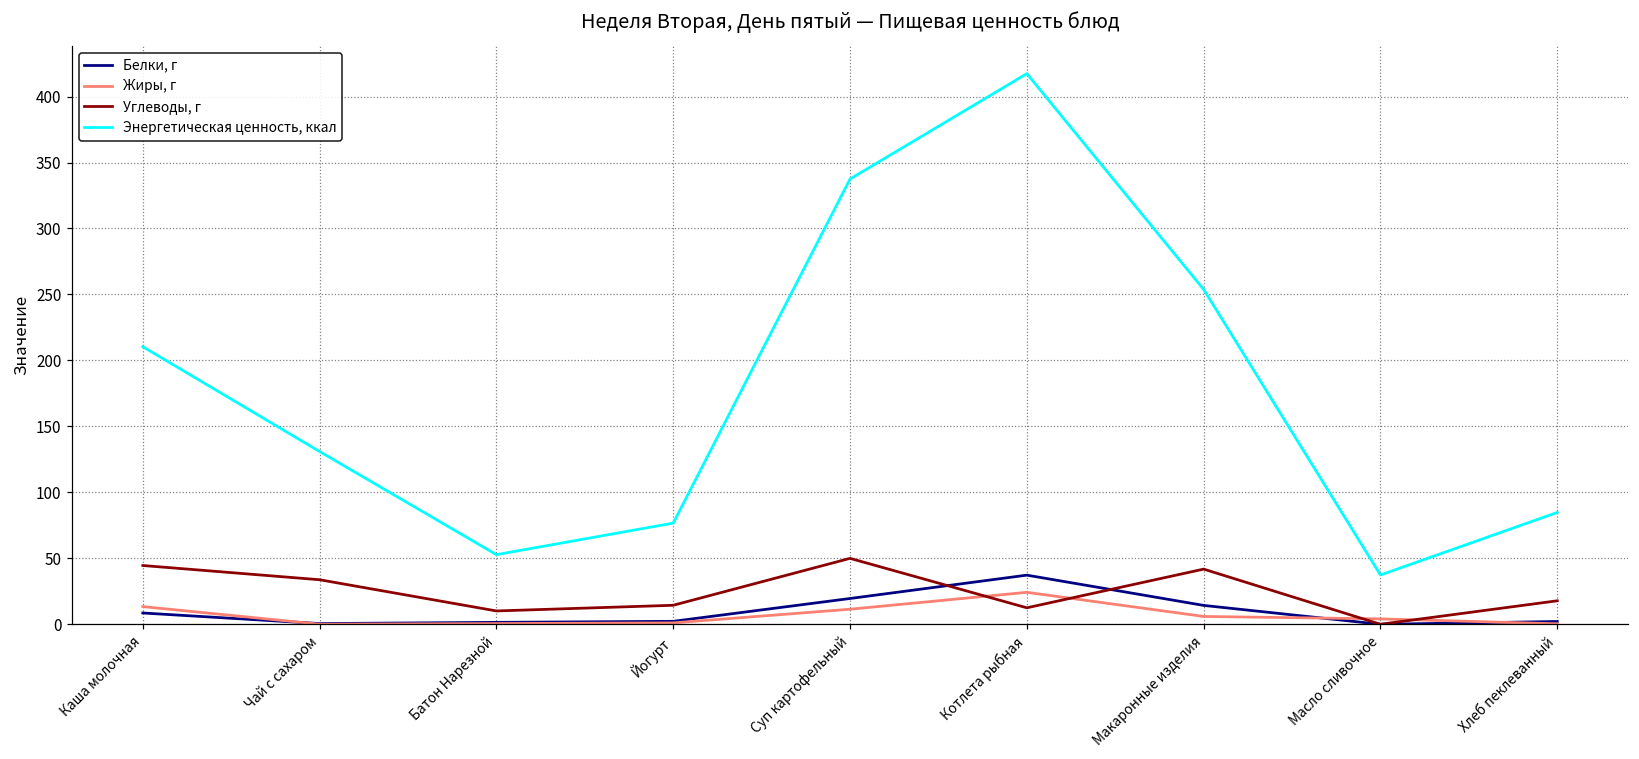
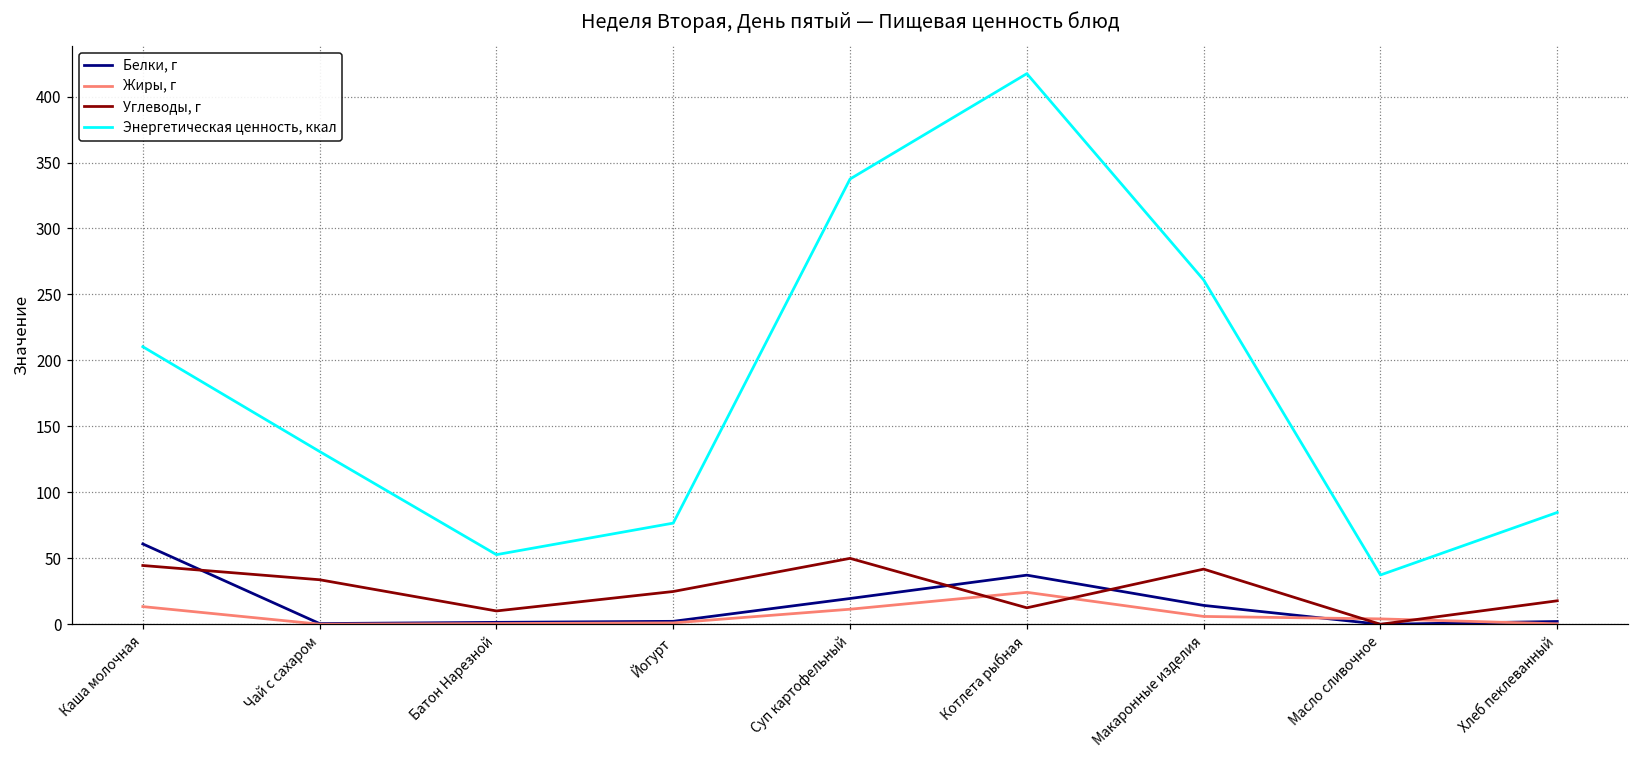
Белки, г, Каша молочная: 9 -> 61
Углеводы, г, Йогурт: 14 -> 25
Энергетическая ценность, ккал, Макаронные изделия: 254 -> 261
